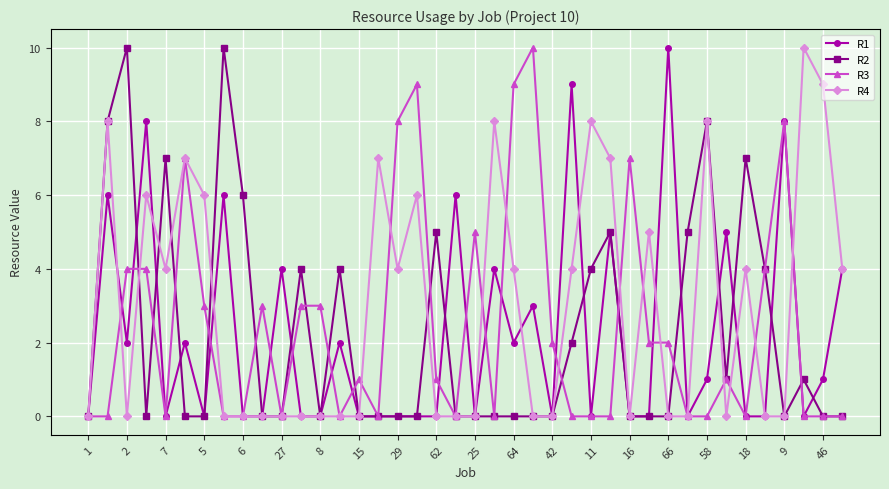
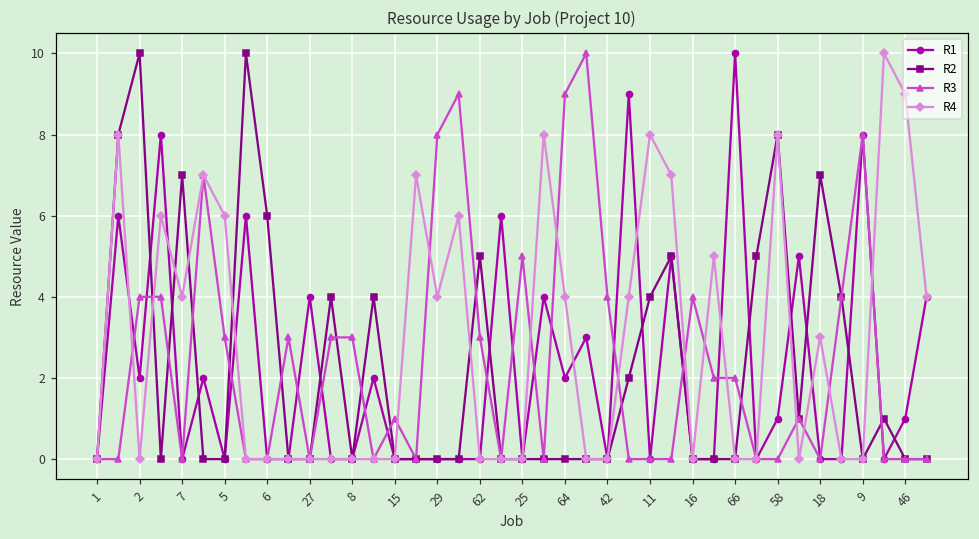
R3, 62: 1 -> 3
R3, 42: 2 -> 4
R3, 16: 7 -> 4
R4, 18: 4 -> 3
